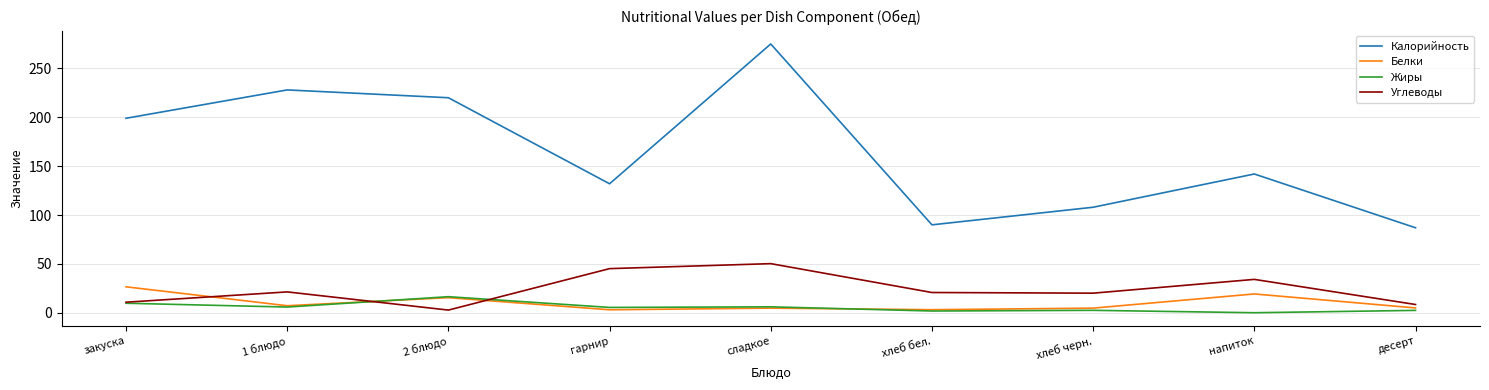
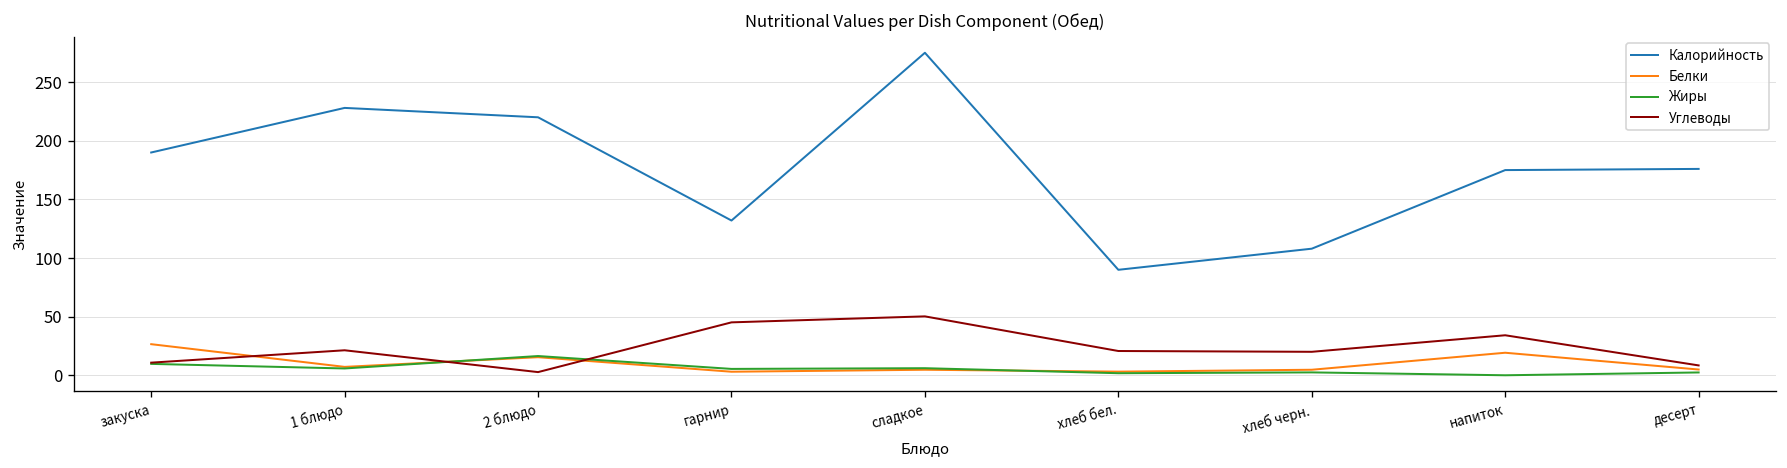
Калорийность, закуска: 200 -> 190
Калорийность, напиток: 140 -> 180
Калорийность, десерт: 90 -> 180
